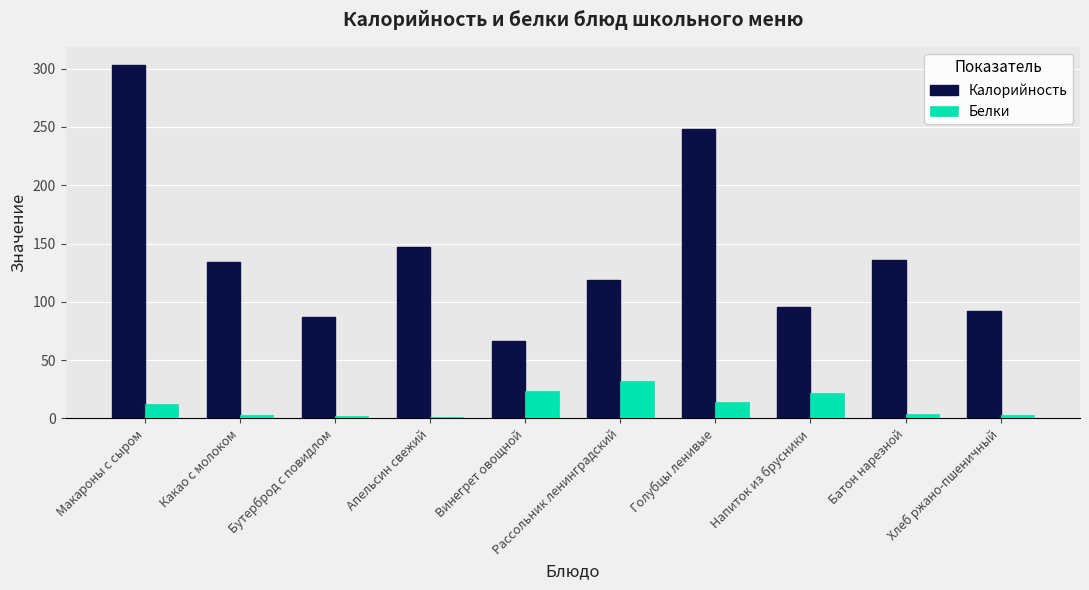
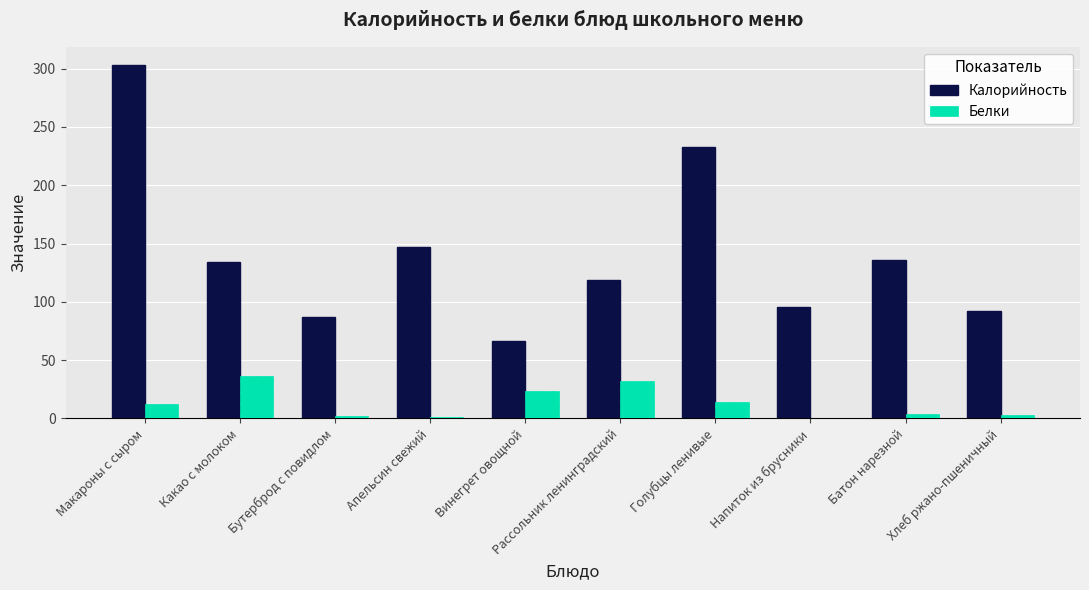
Белки, Какао с молоком: 3 -> 37
Калорийность, Голубцы ленивые: 248 -> 233
Белки, Напиток из брусники: 22 -> 1
